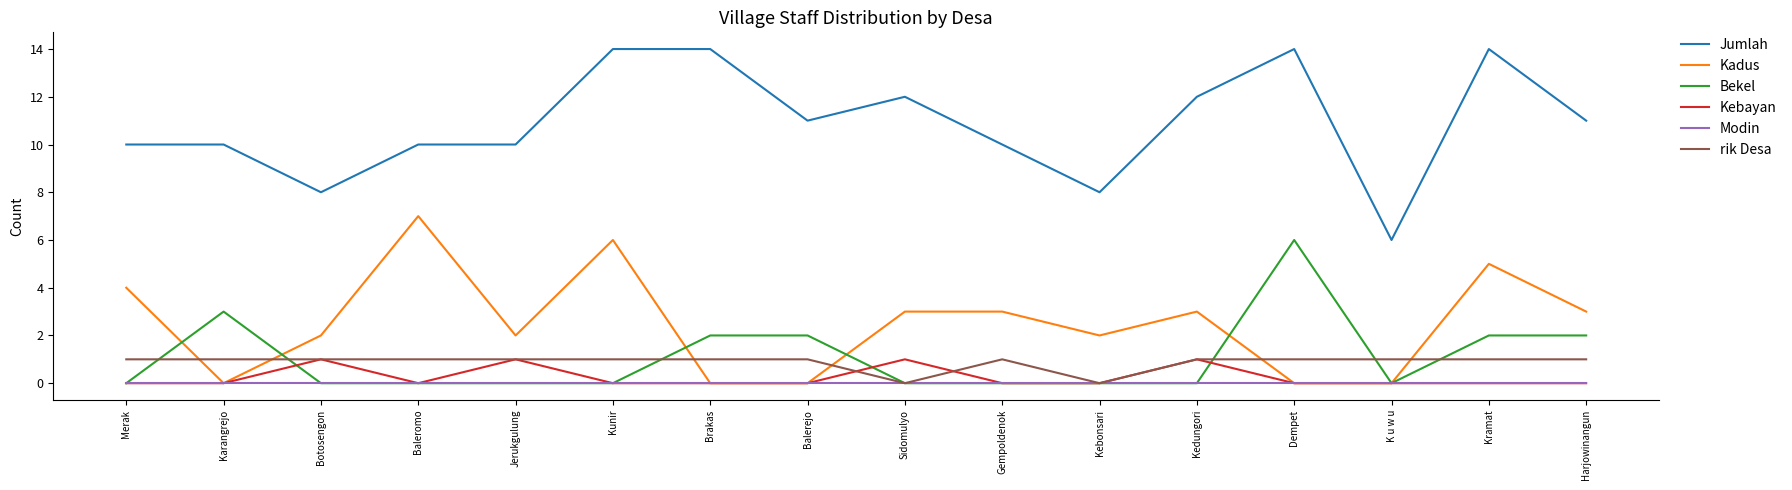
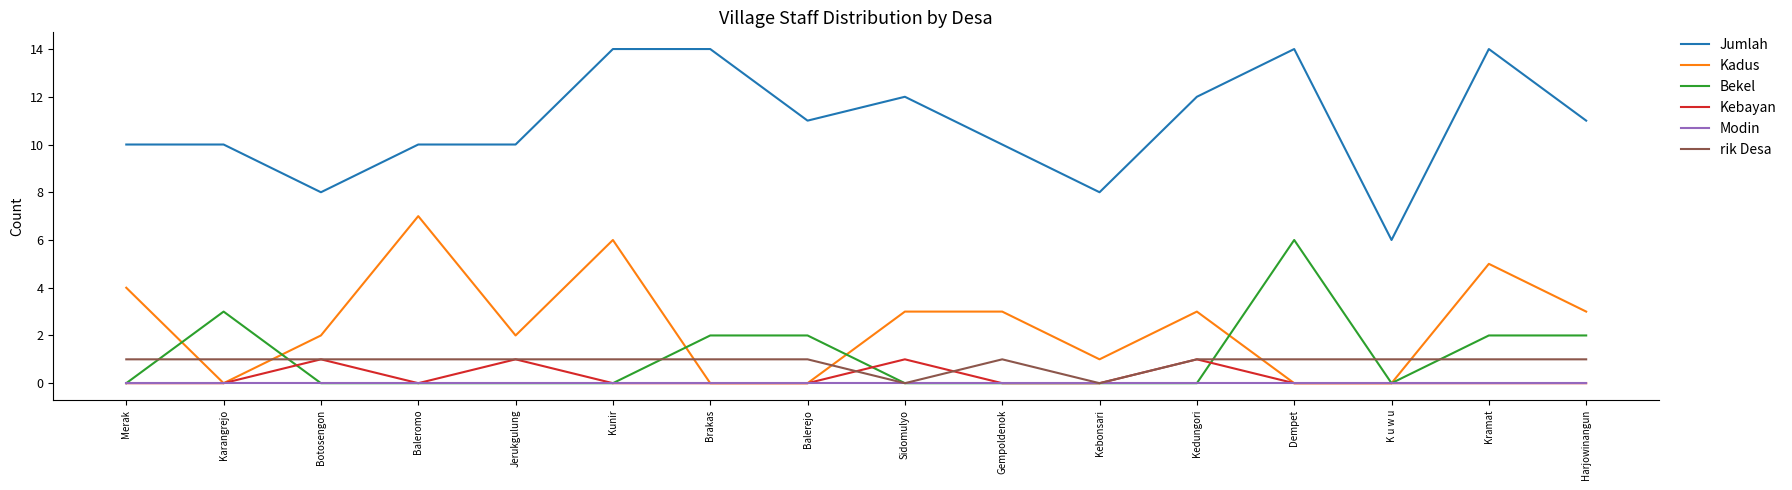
Kadus, Kebonsari: 2 -> 1
